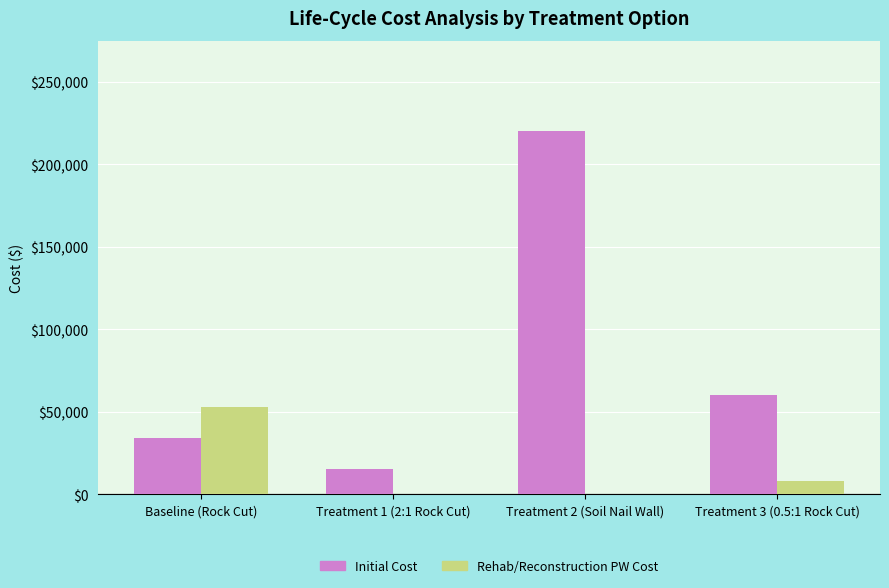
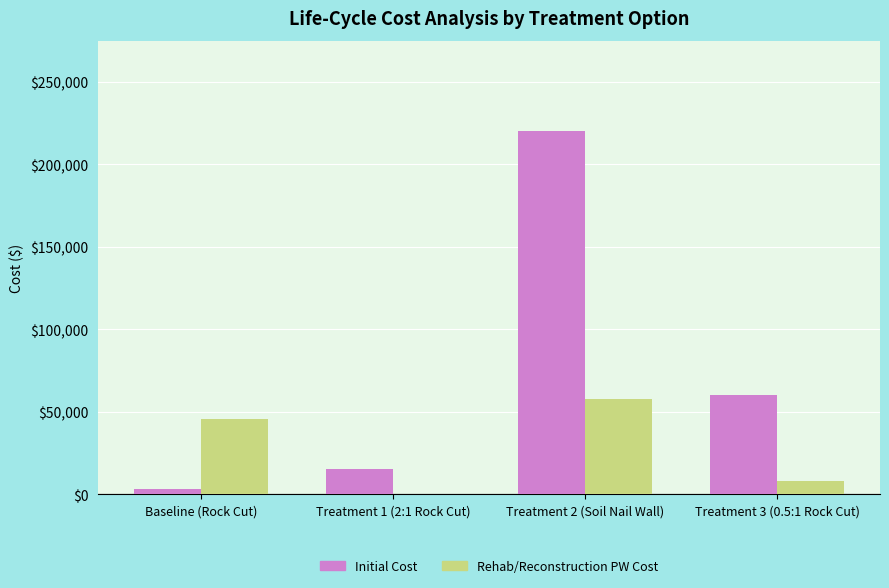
Initial Cost, Baseline (Rock Cut): $34,000 -> $3,000
Rehab/Reconstruction PW Cost, Baseline (Rock Cut): $53,000 -> $46,000
Rehab/Reconstruction PW Cost, Treatment 2 (Soil Nail Wall): $0 -> $58,000
